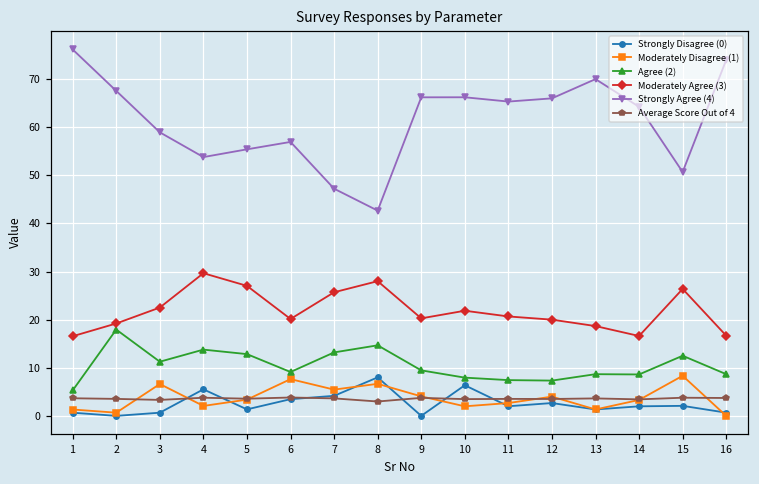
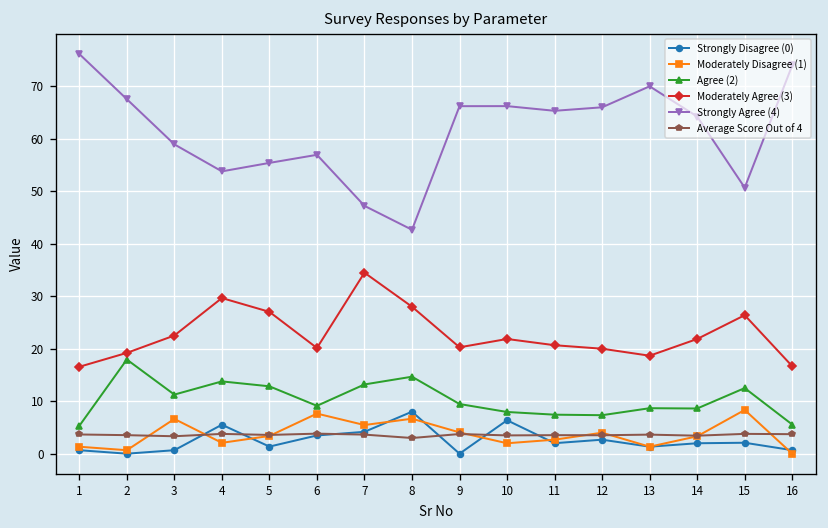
Moderately Agree (3), 7: 26 -> 34
Moderately Agree (3), 14: 17 -> 22
Agree (2), 16: 9 -> 6
